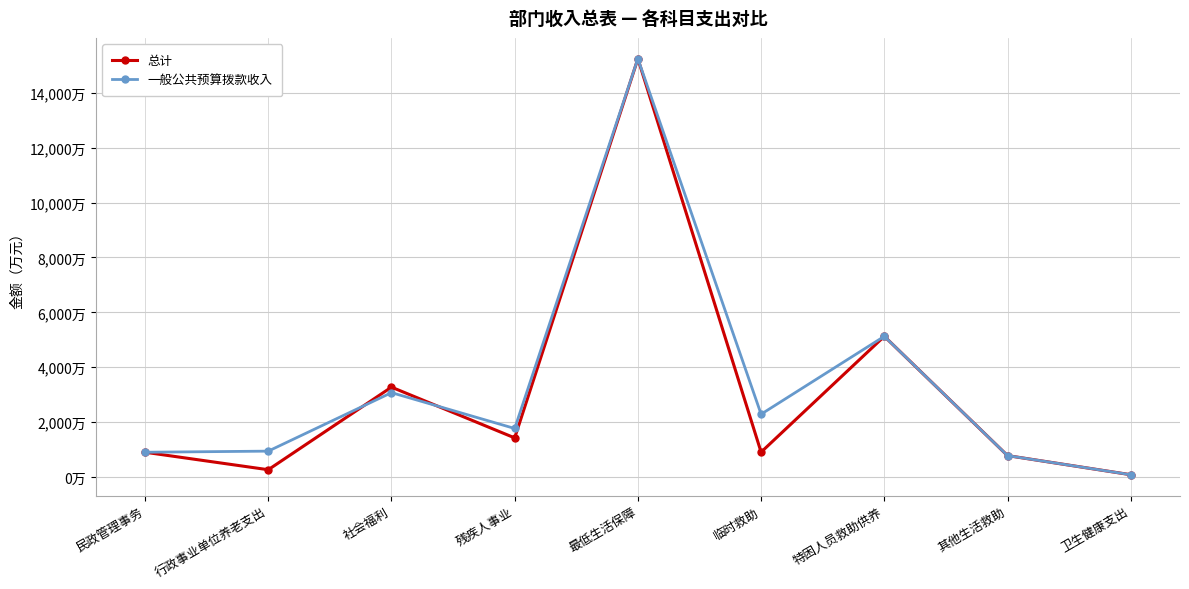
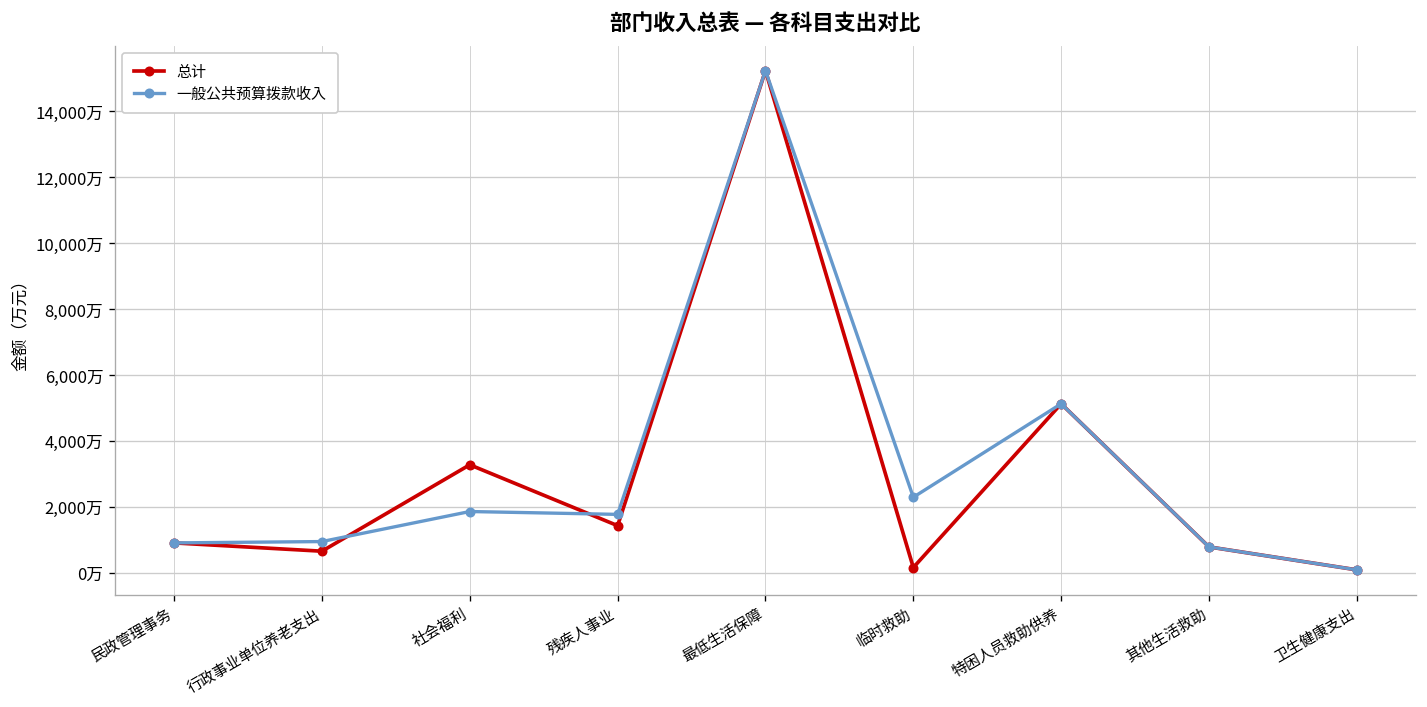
总计, 行政事业单位养老支出: 300万 -> 700万
一般公共预算拨款收入, 社会福利: 3,100万 -> 1,900万
总计, 临时救助: 900万 -> 200万
